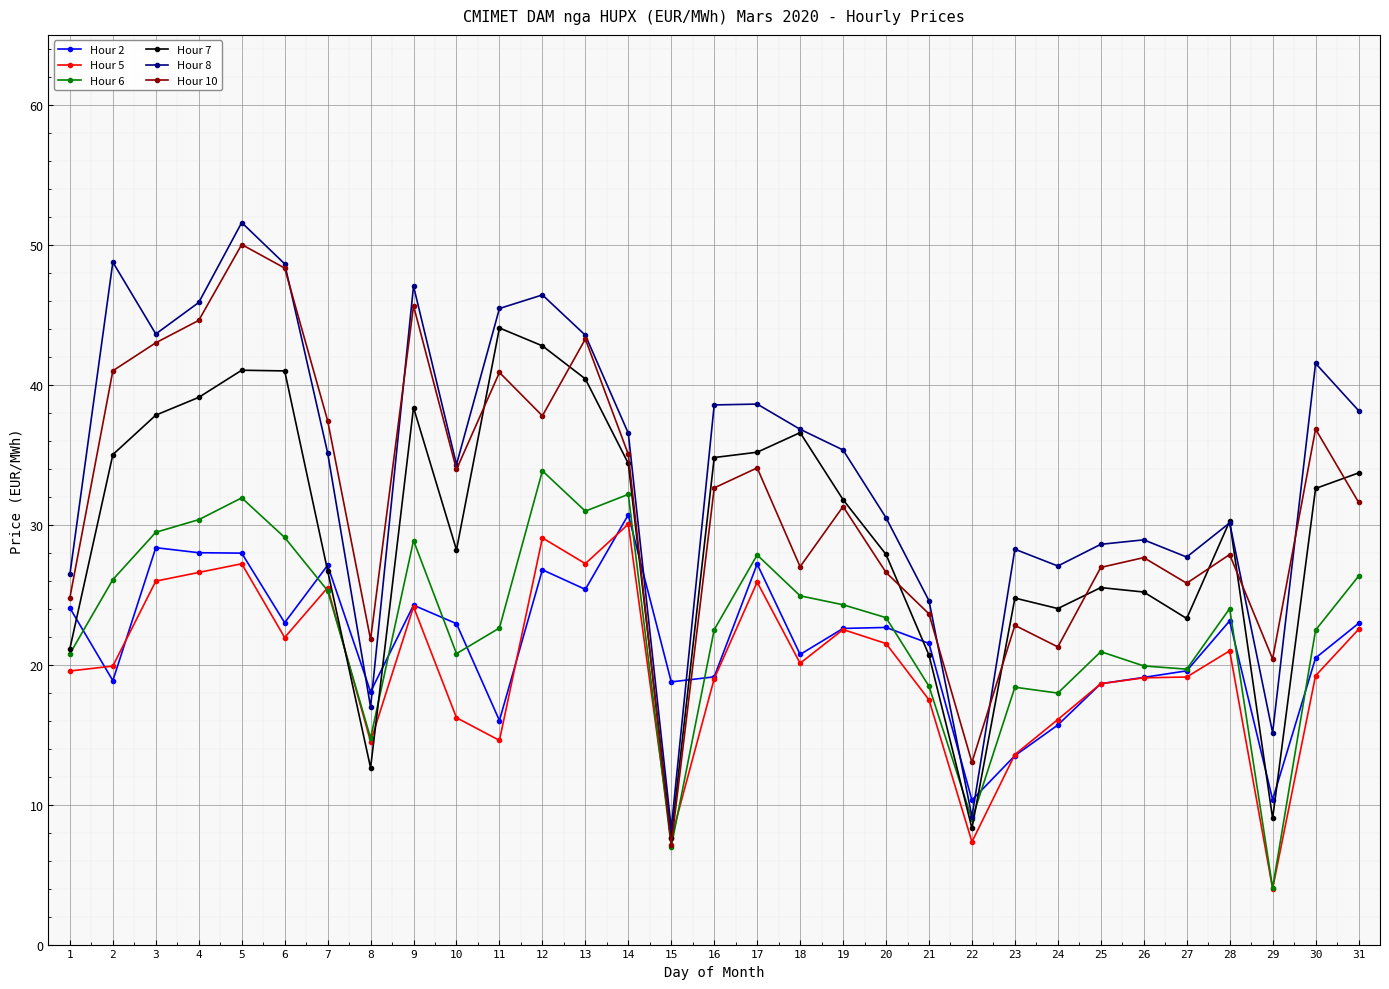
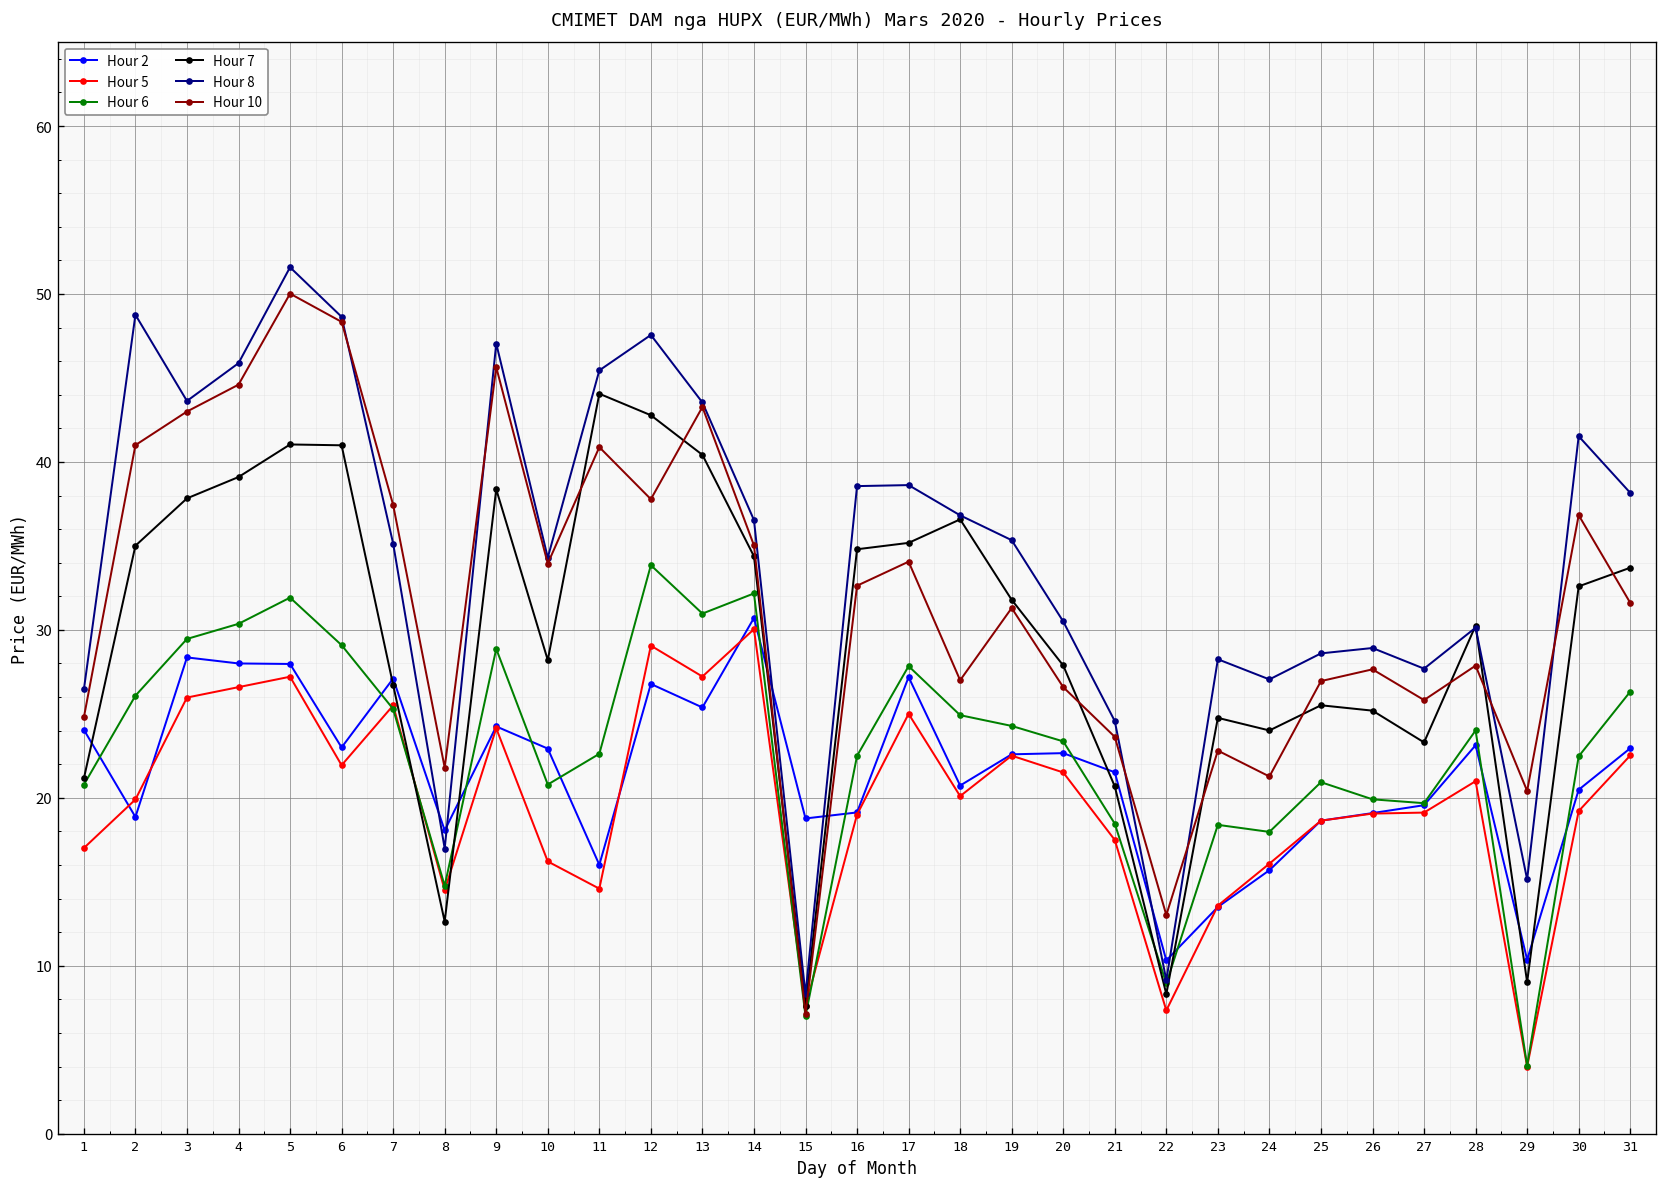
Hour 5, 1: 19.6 -> 17.0
Hour 8, 12: 46.4 -> 47.6
Hour 5, 17: 25.9 -> 25.0
